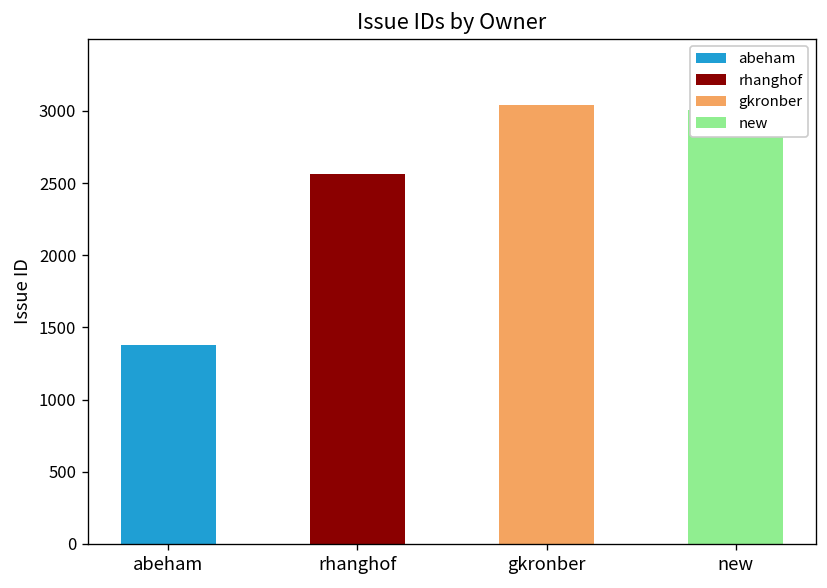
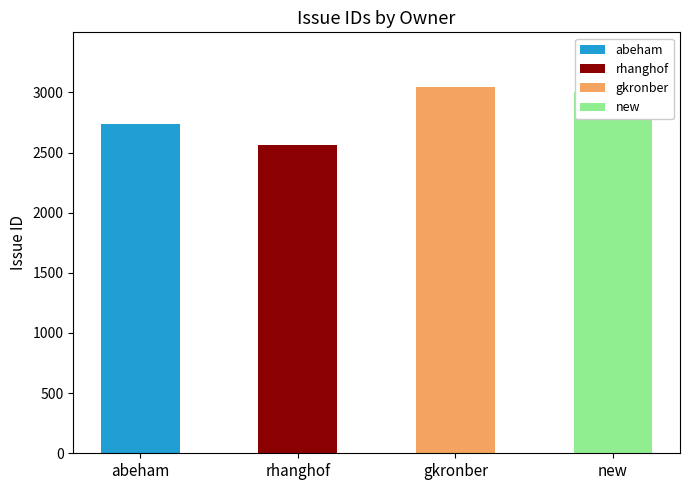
abeham: 1380 -> 2740
